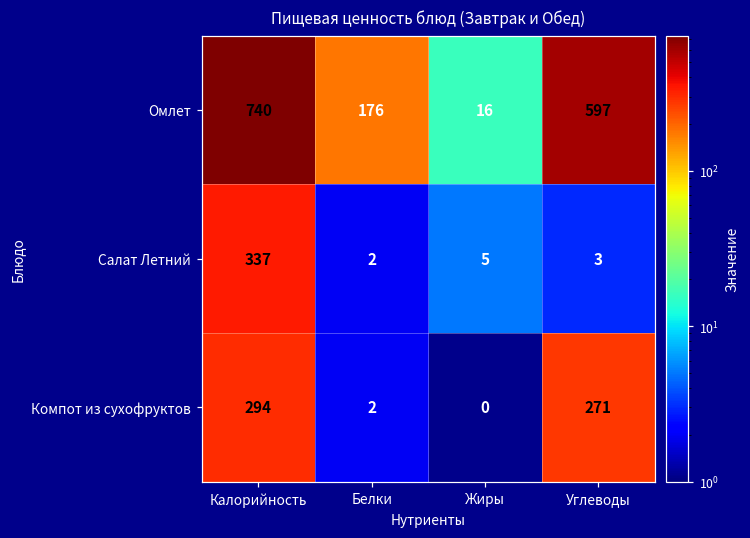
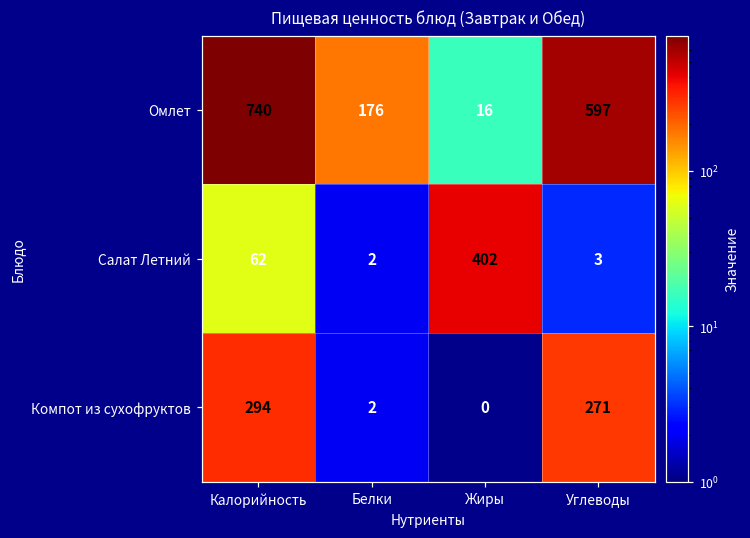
Салат Летний, Калорийность: 337 -> 62
Салат Летний, Жиры: 5 -> 402
